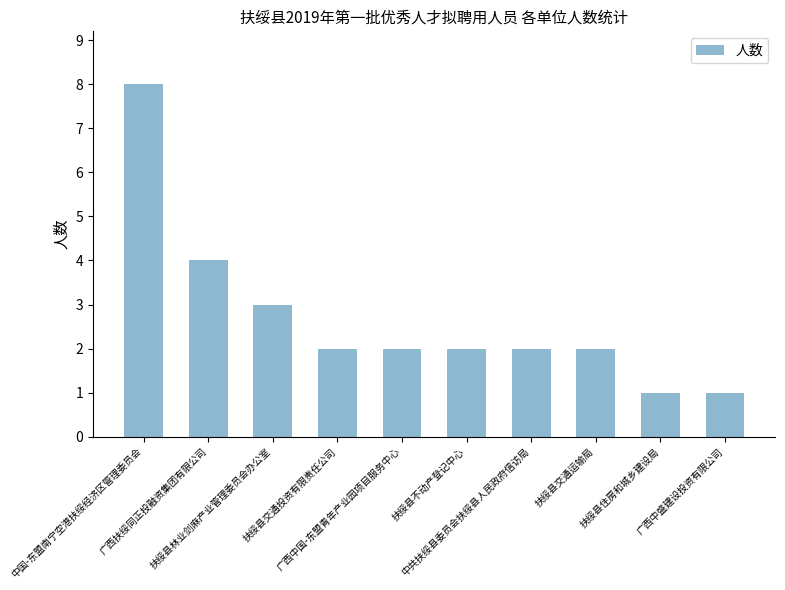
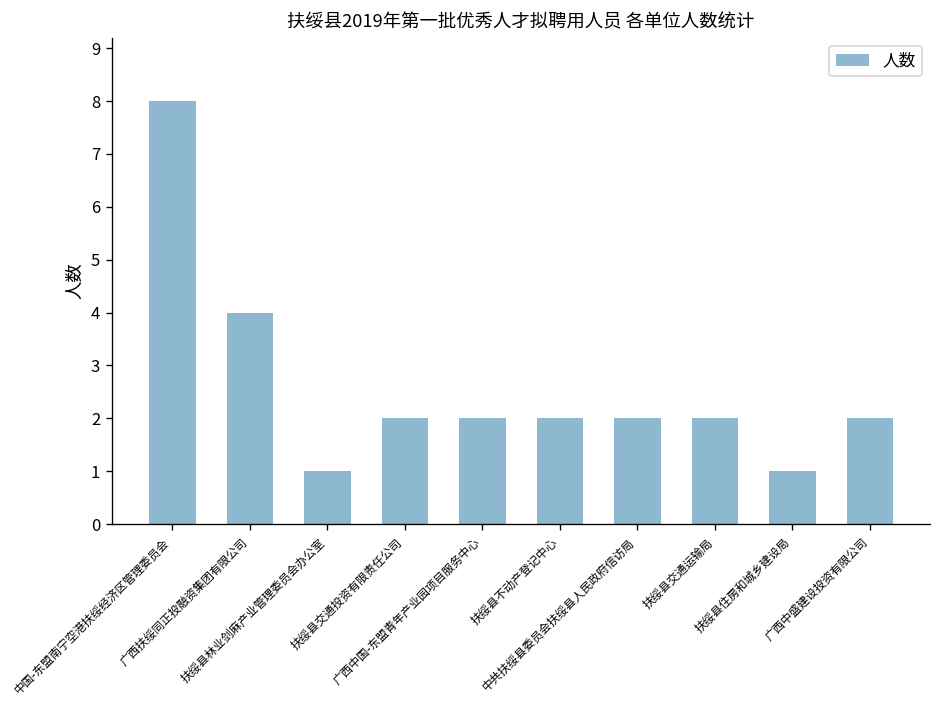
扶绥县林业剑麻产业管理委员会办公室: 3 -> 1
广西中盛建设投资有限公司: 1 -> 2
